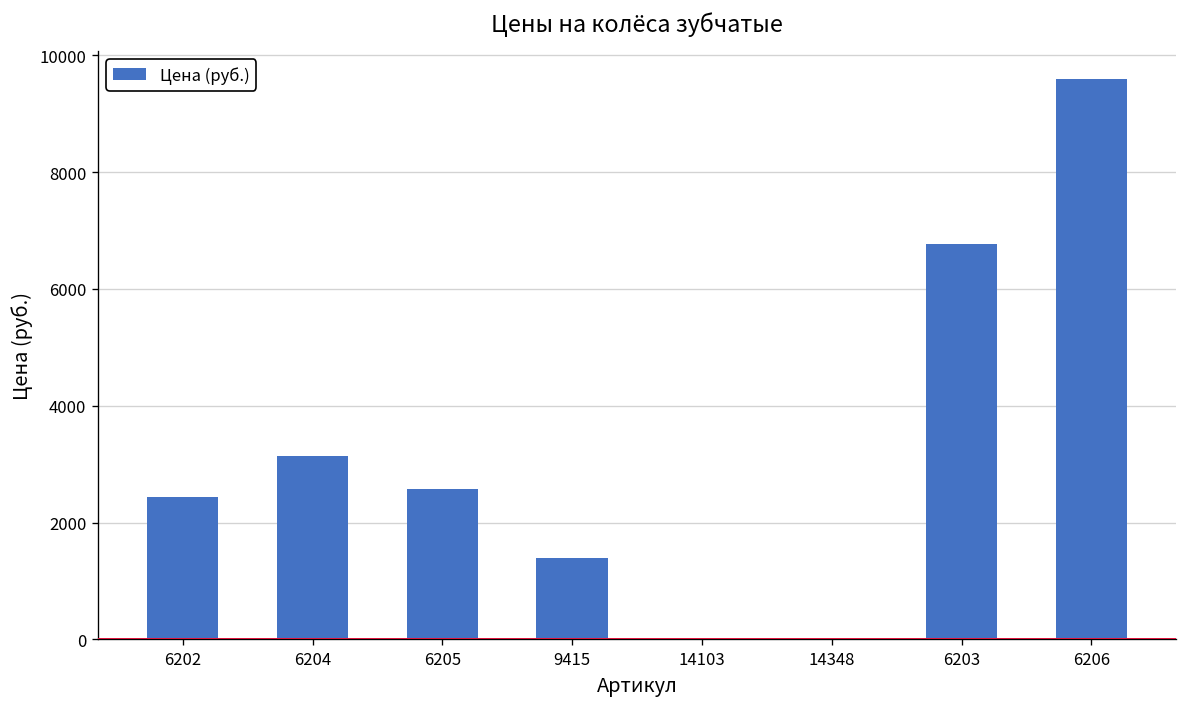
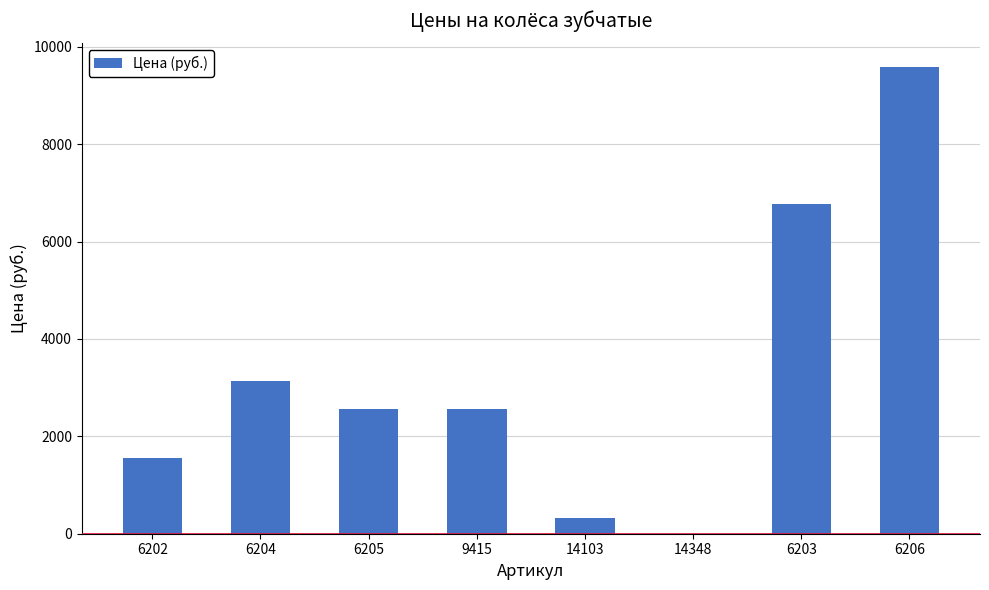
6202: 2400 -> 1600
9415: 1400 -> 2600
14103: 0 -> 300
